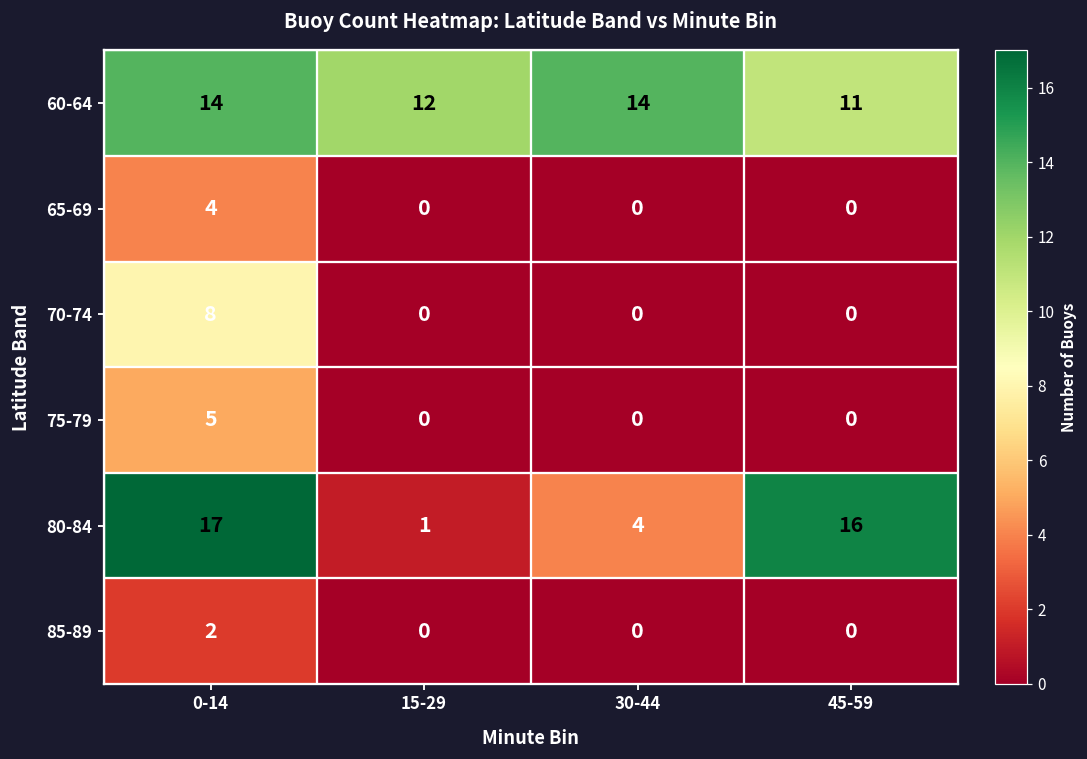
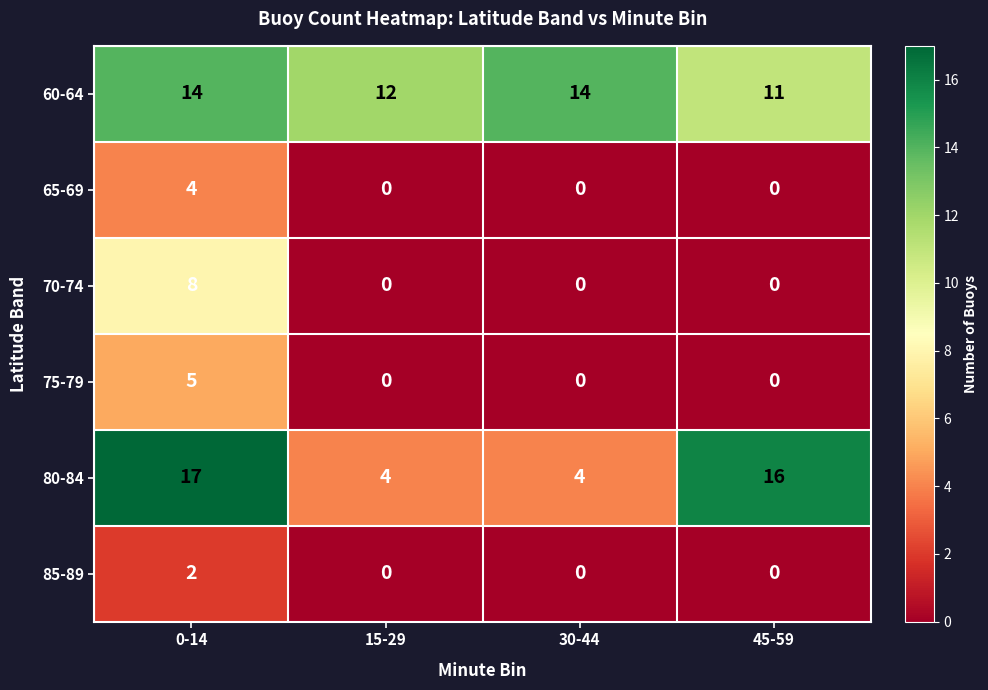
80-84, 15-29: 1 -> 4
